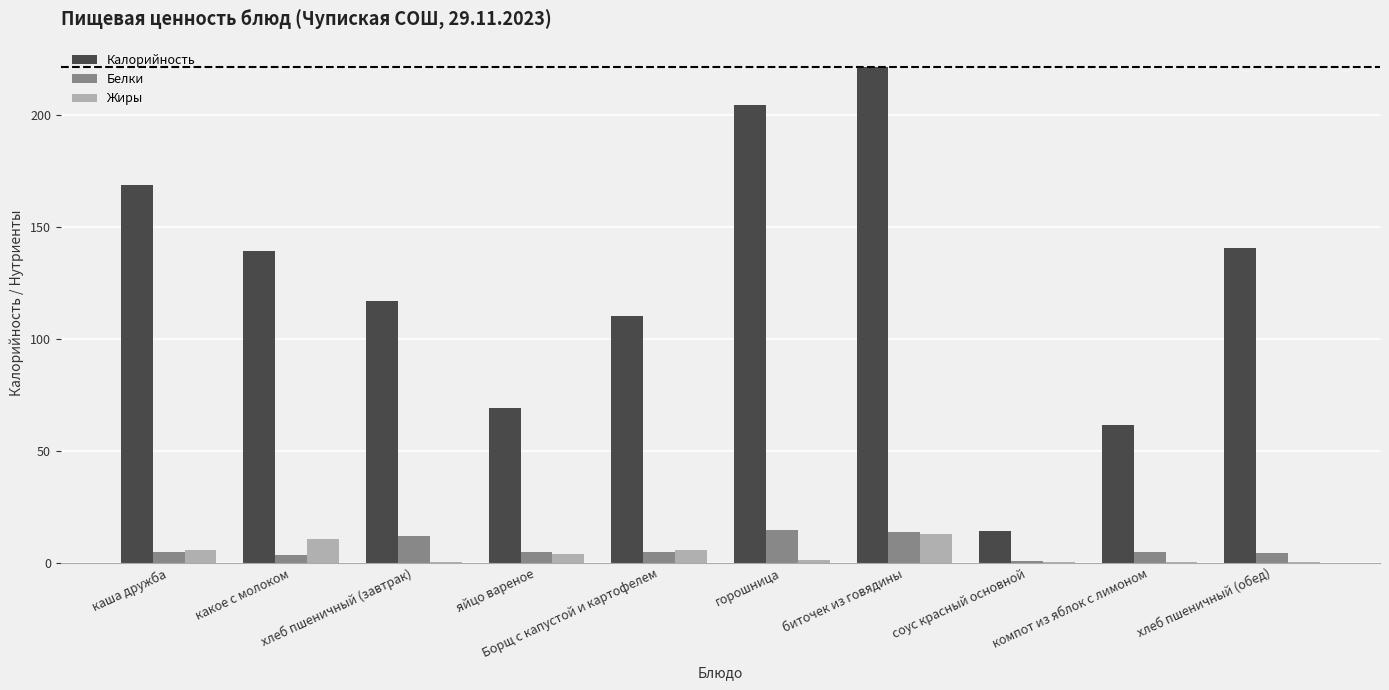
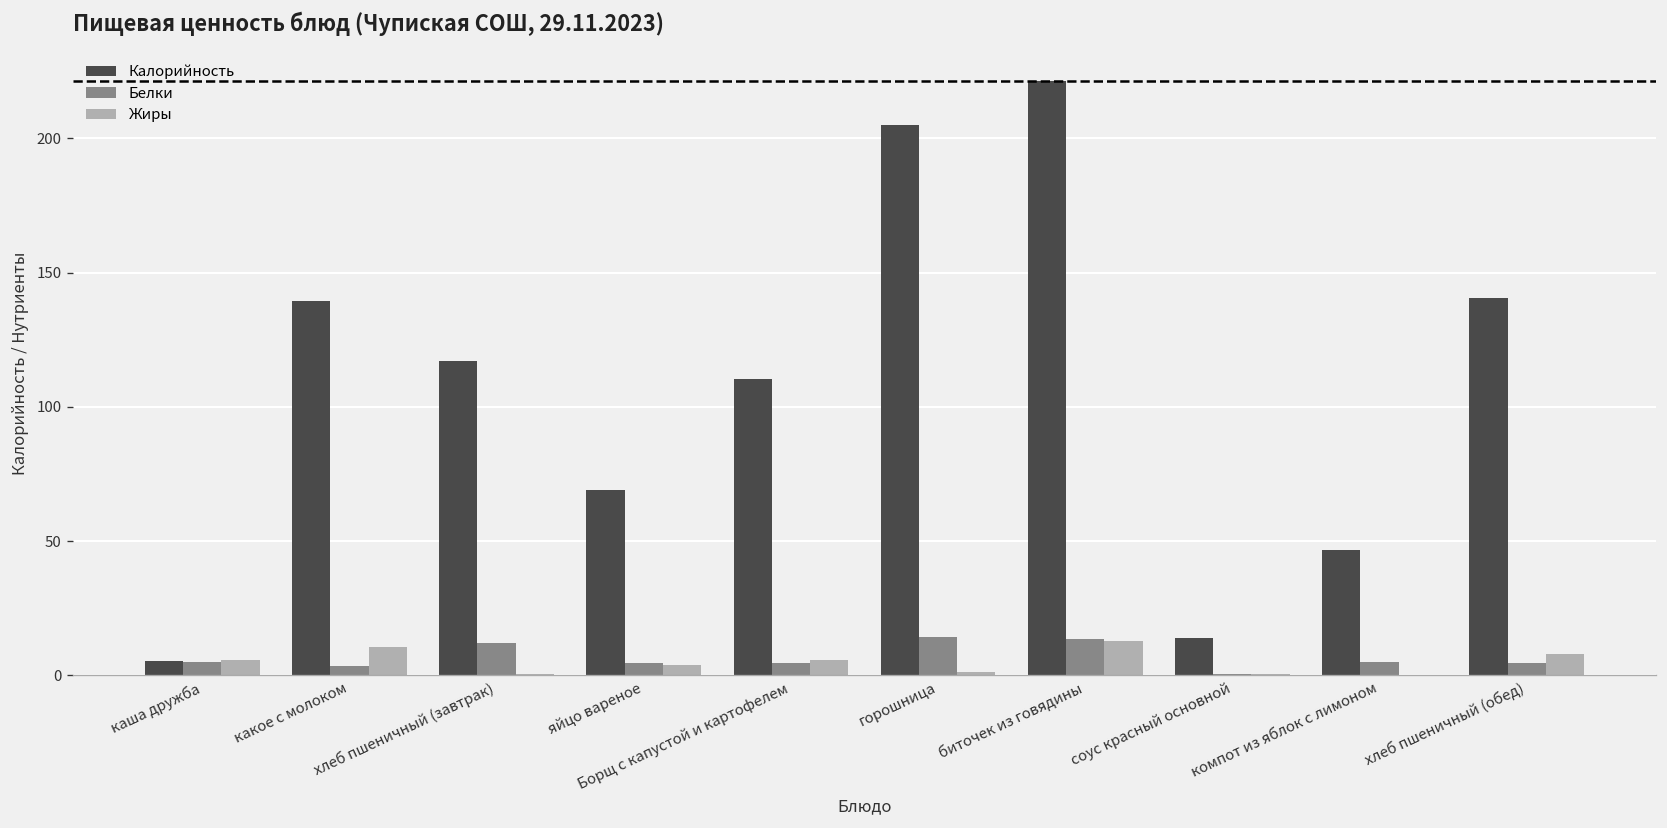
Калорийность, каша дружба: 169 -> 5
Калорийность, компот из яблок с лимоном: 62 -> 47
Жиры, хлеб пшеничный (обед): 1 -> 8
